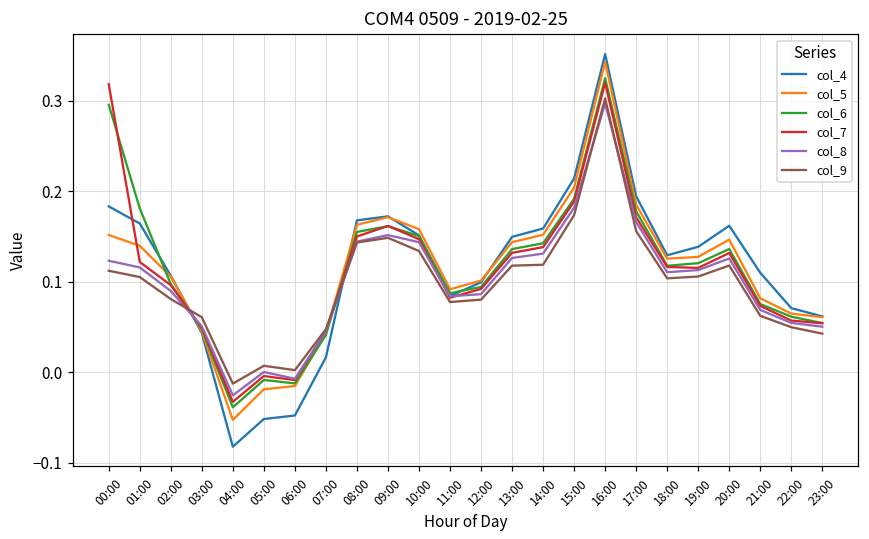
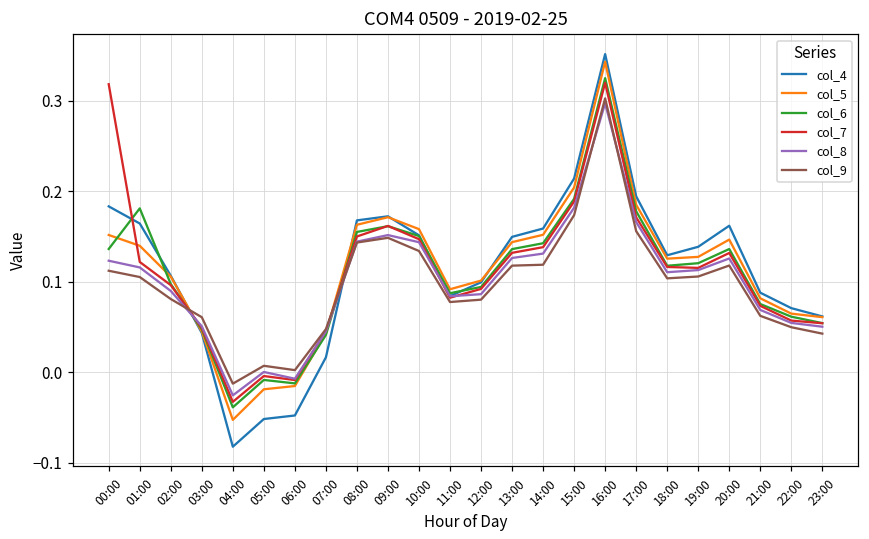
col_6, 00:00: 0.30 -> 0.14
col_4, 21:00: 0.11 -> 0.09
